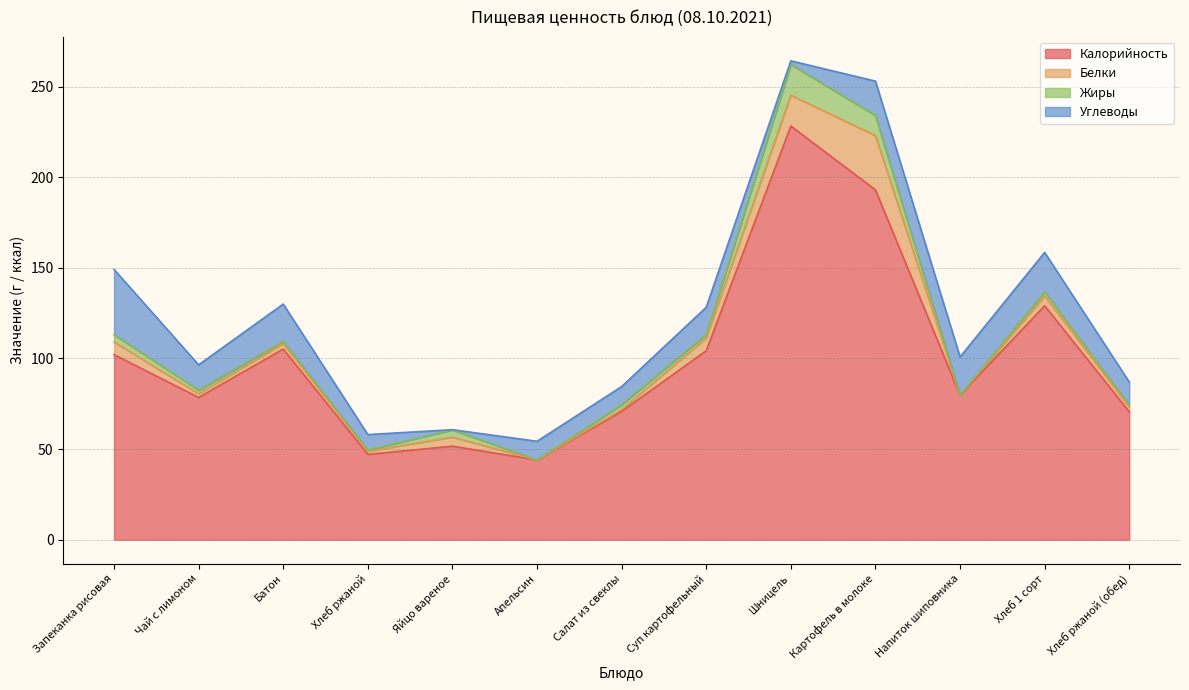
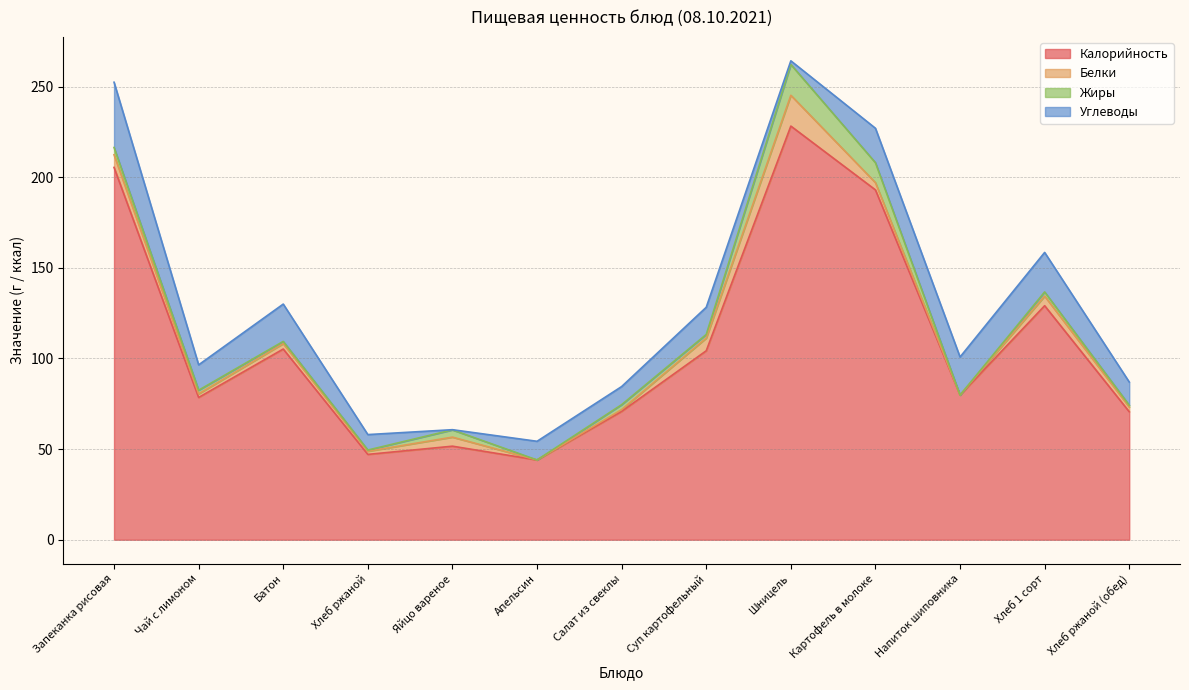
Калорийность, Запеканка рисовая: 102 -> 205
Белки, Картофель в молоке: 30 -> 4
